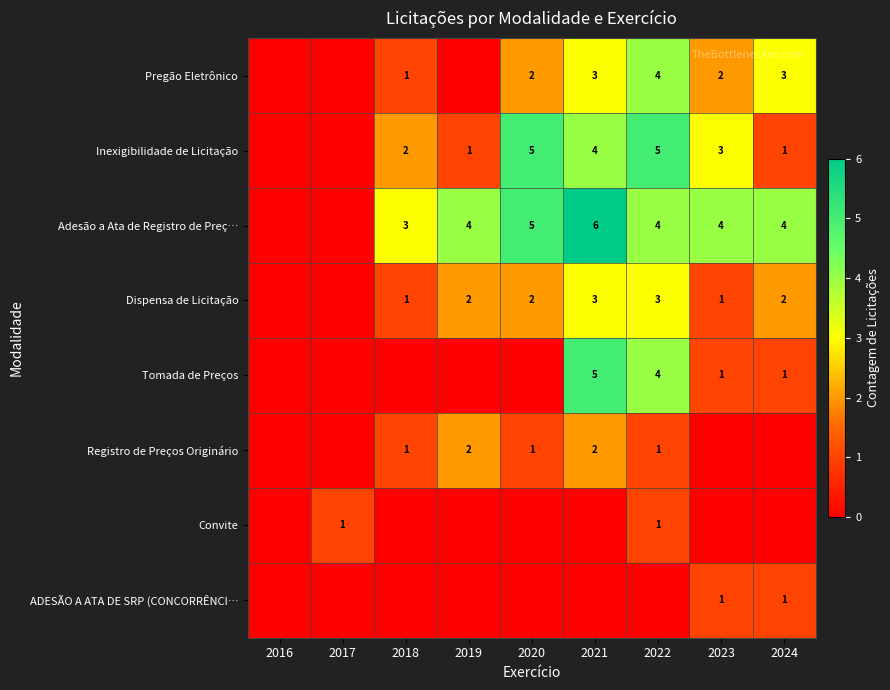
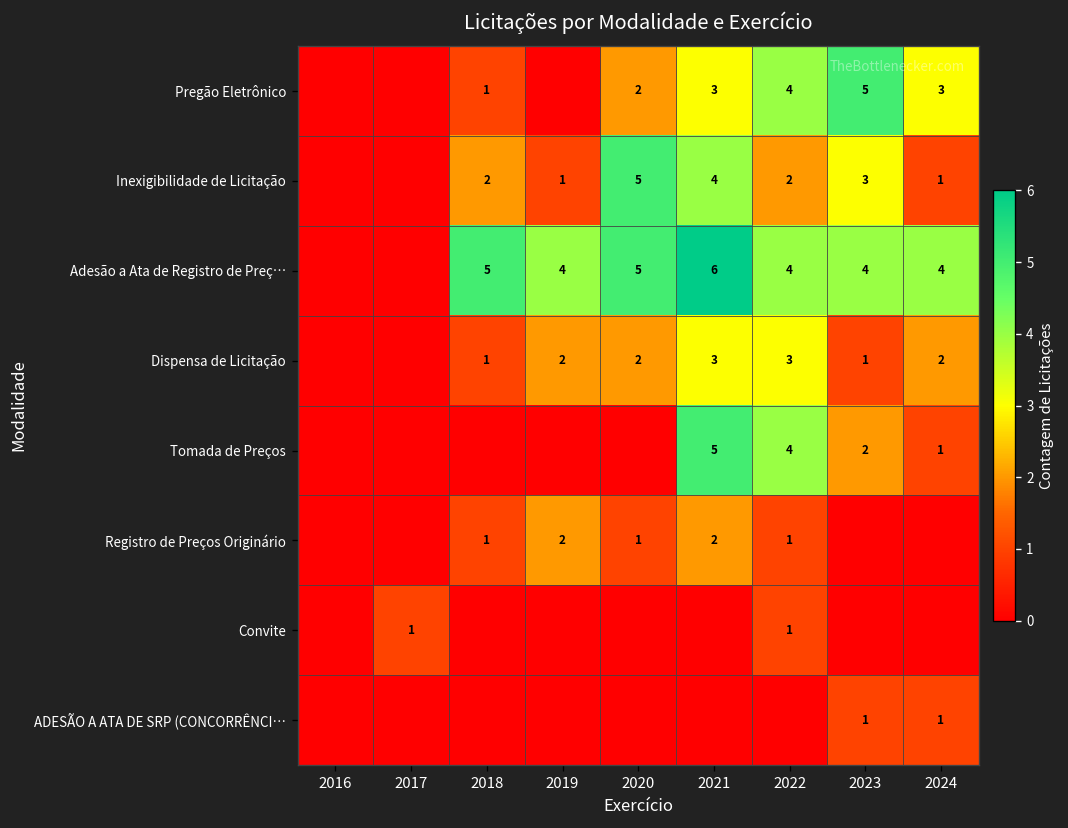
Pregão Eletrônico, 2023: 2 -> 5
Inexigibilidade de Licitação, 2022: 5 -> 2
Adesão a Ata de Registro de Preç…, 2018: 3 -> 5
Tomada de Preços, 2023: 1 -> 2
